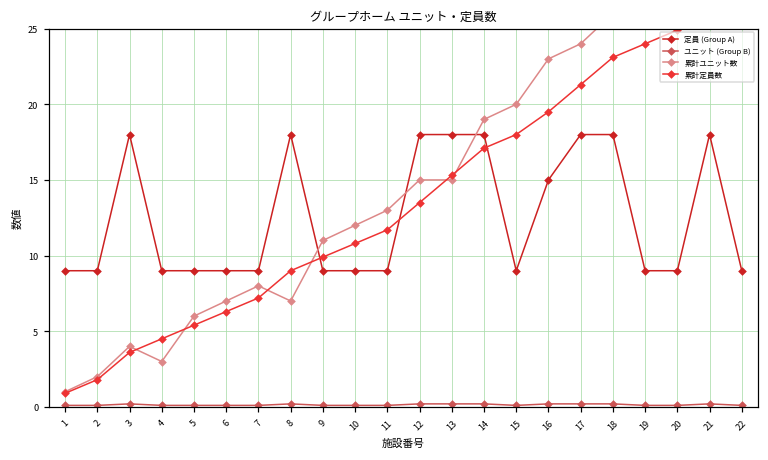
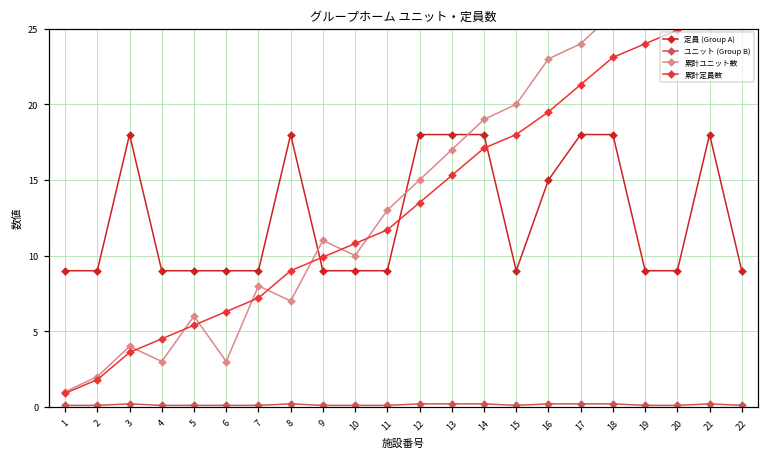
累計ユニット数, 6: 7 -> 3
累計ユニット数, 10: 12 -> 10
累計ユニット数, 13: 15 -> 17
